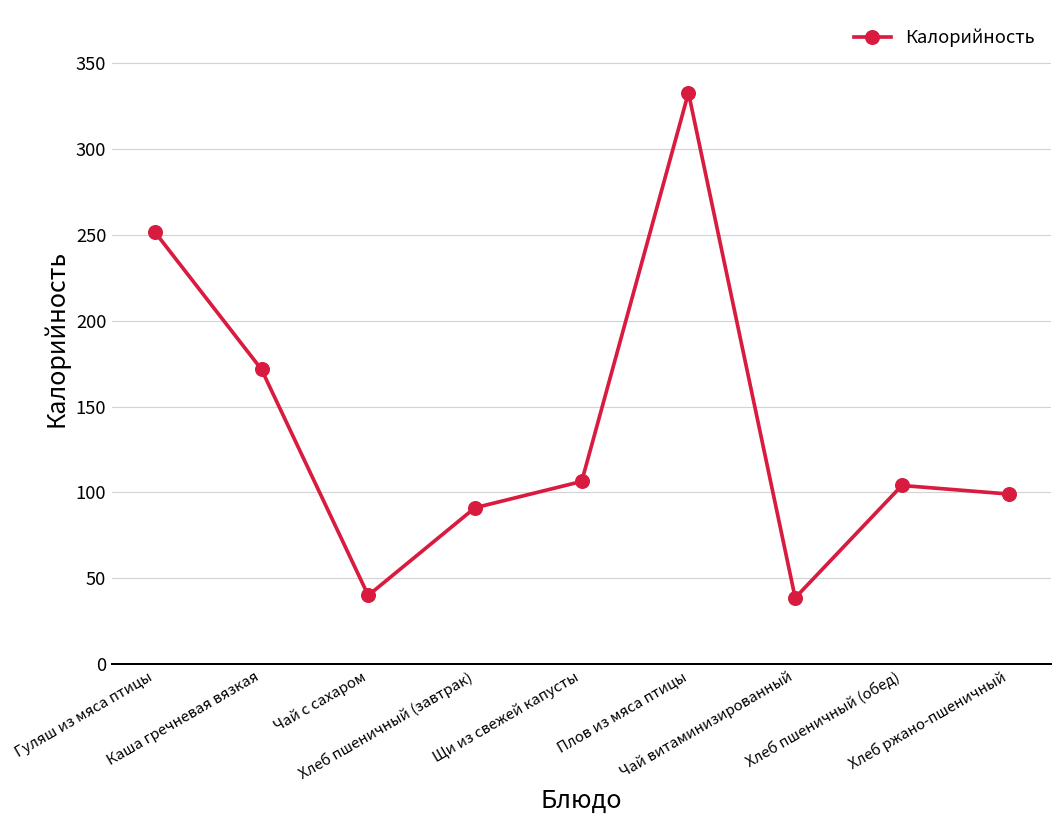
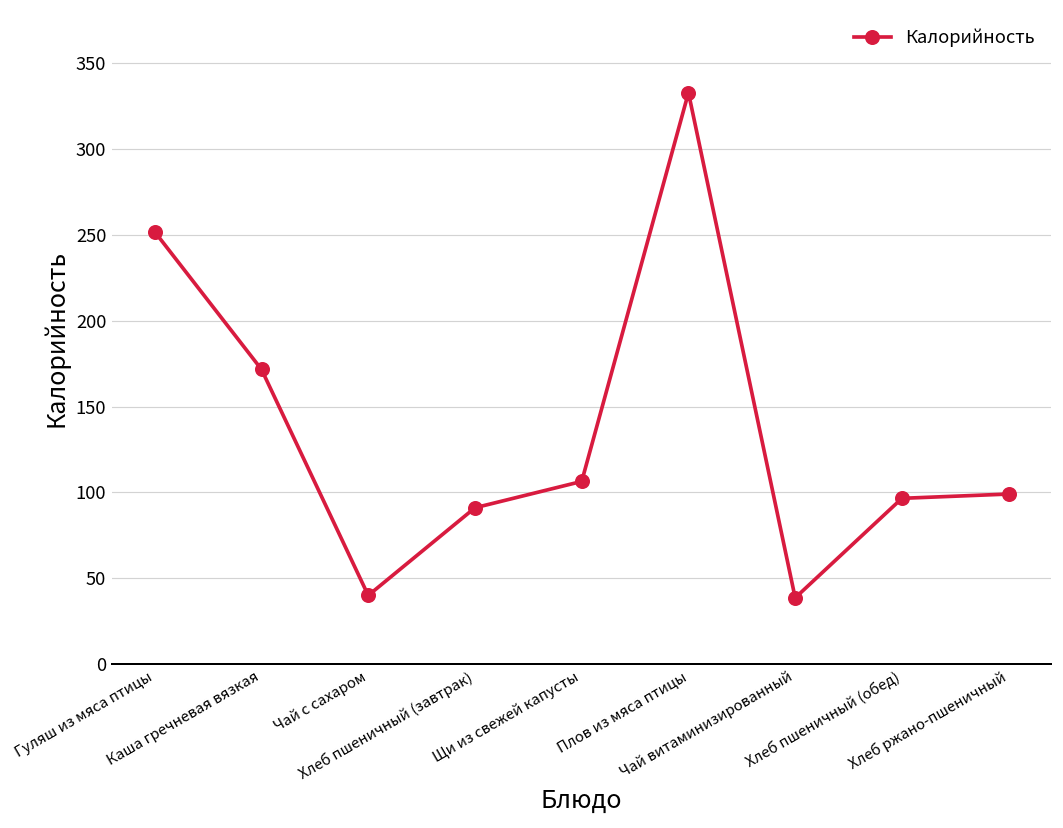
Хлеб пшеничный (обед): 104 -> 97
